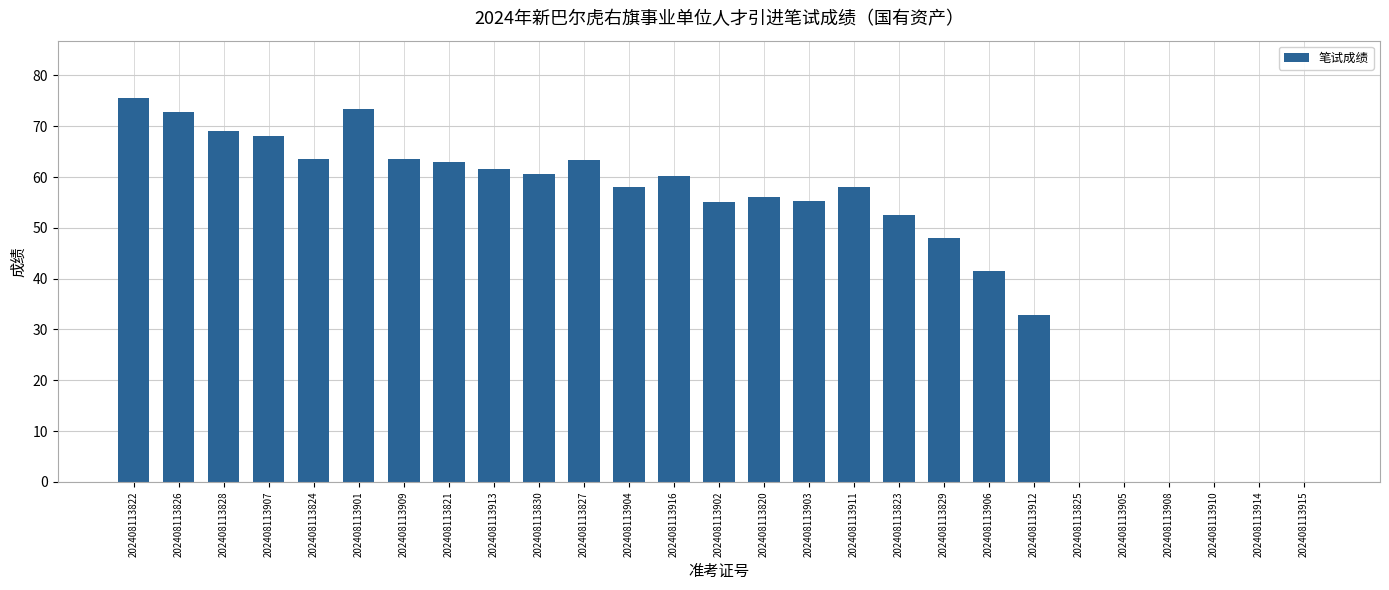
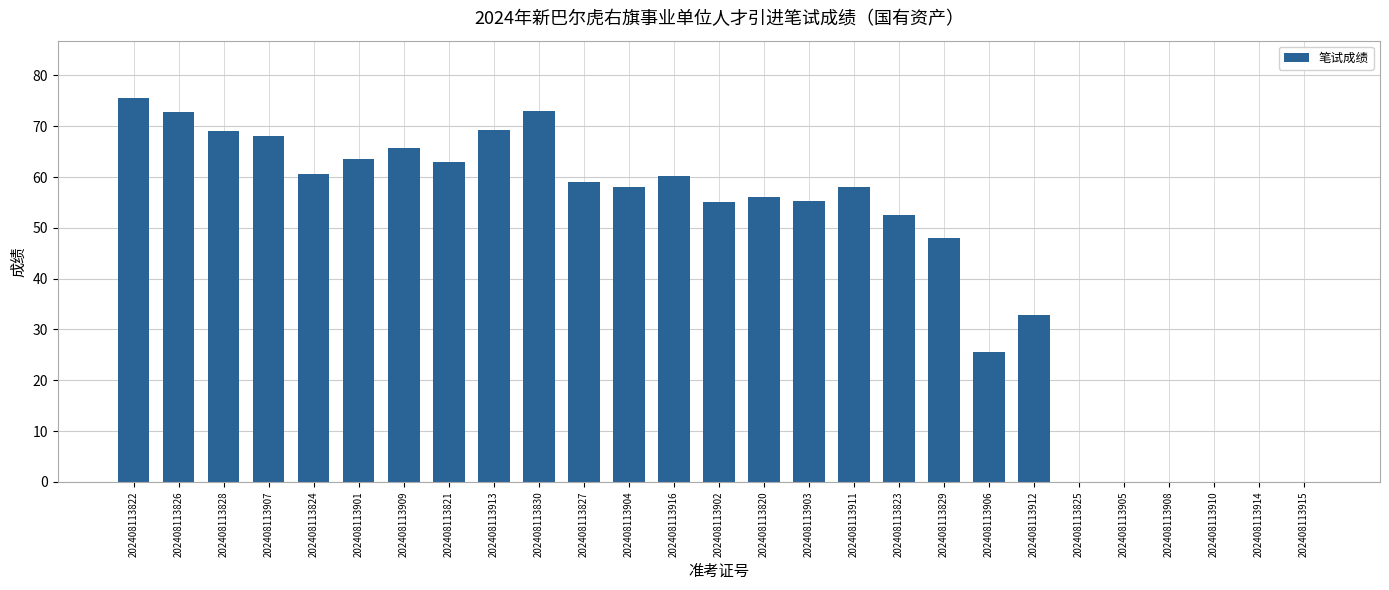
202408113824: 64 -> 61
202408113901: 73 -> 64
202408113909: 64 -> 66
202408113913: 62 -> 69
202408113830: 61 -> 73
202408113827: 63 -> 59
202408113906: 42 -> 26
